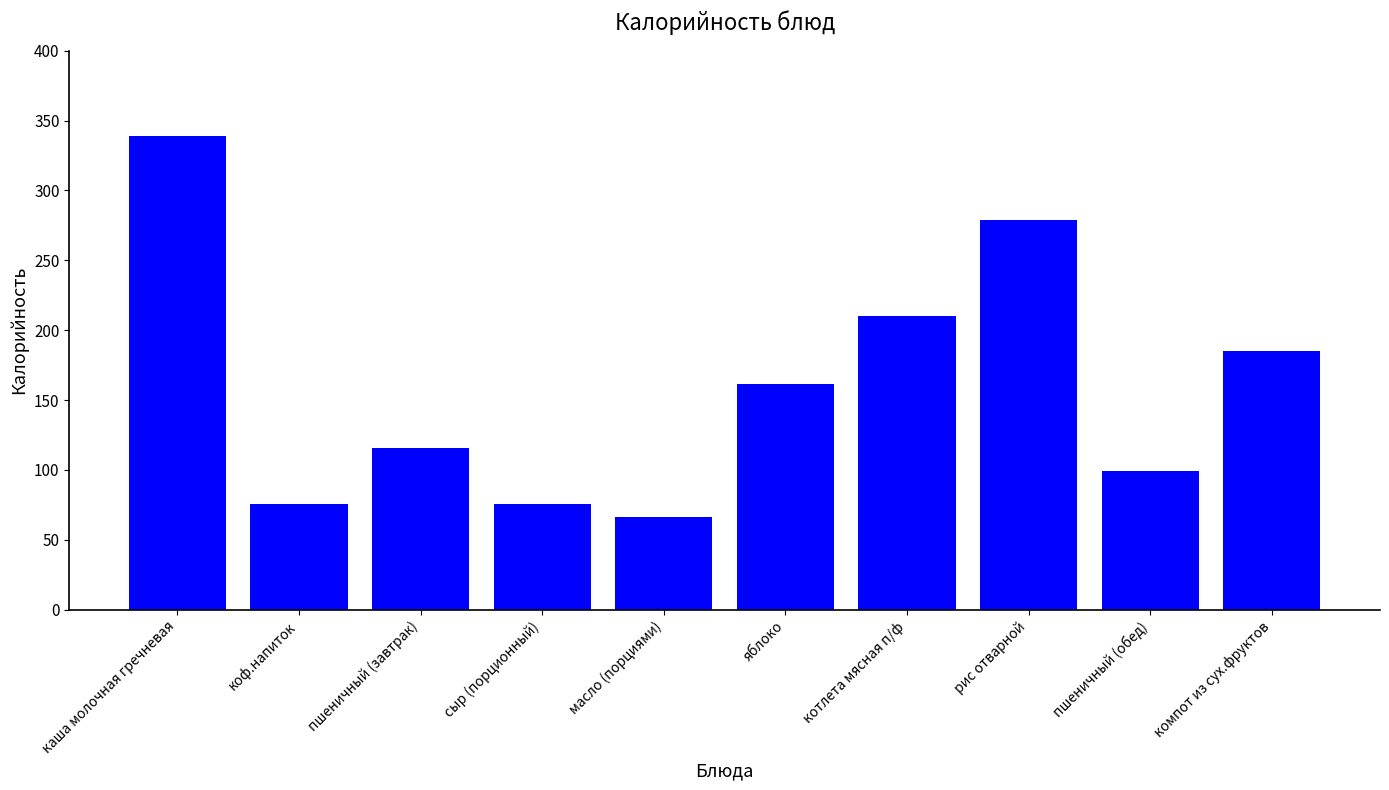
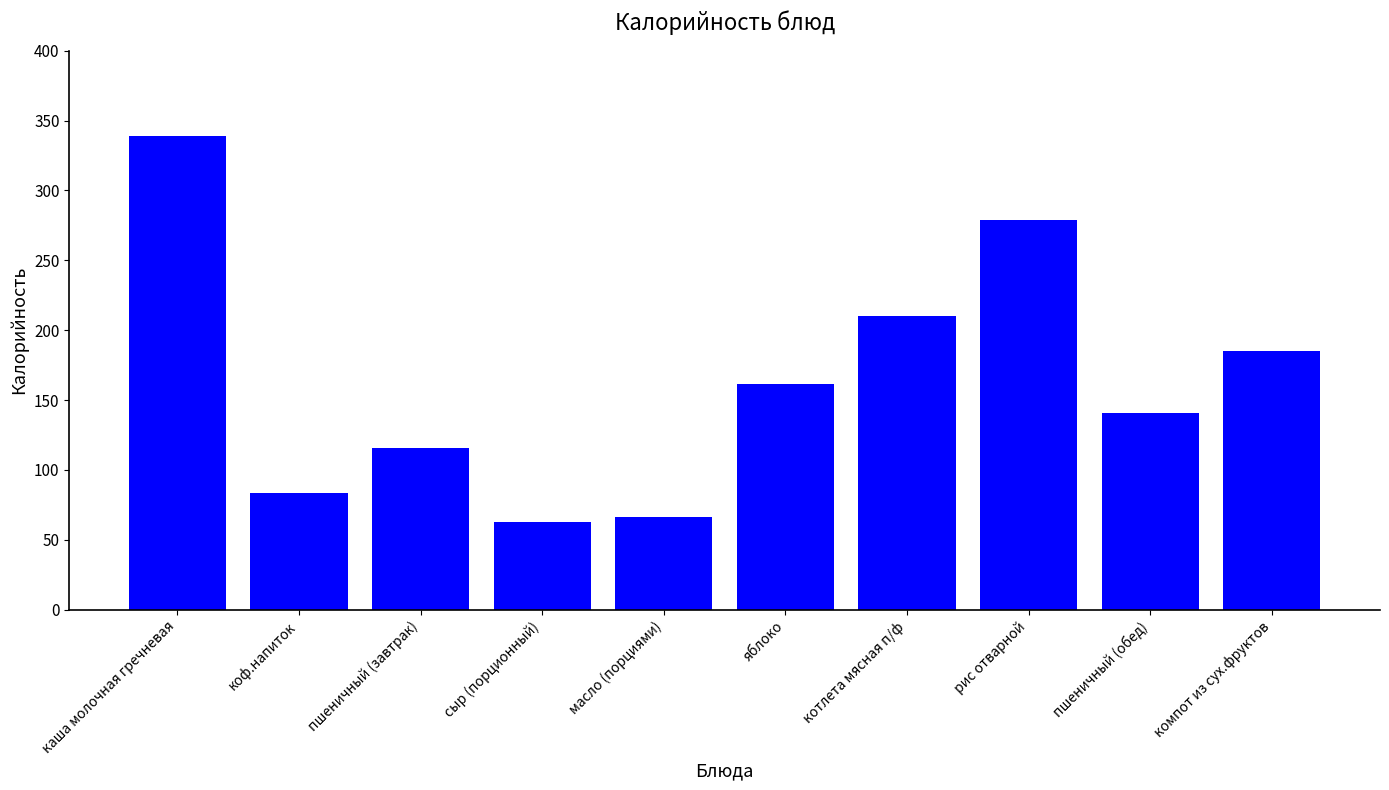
коф.напиток: 76 -> 83
сыр (порционный): 76 -> 63
пшеничный (обед): 99 -> 141
